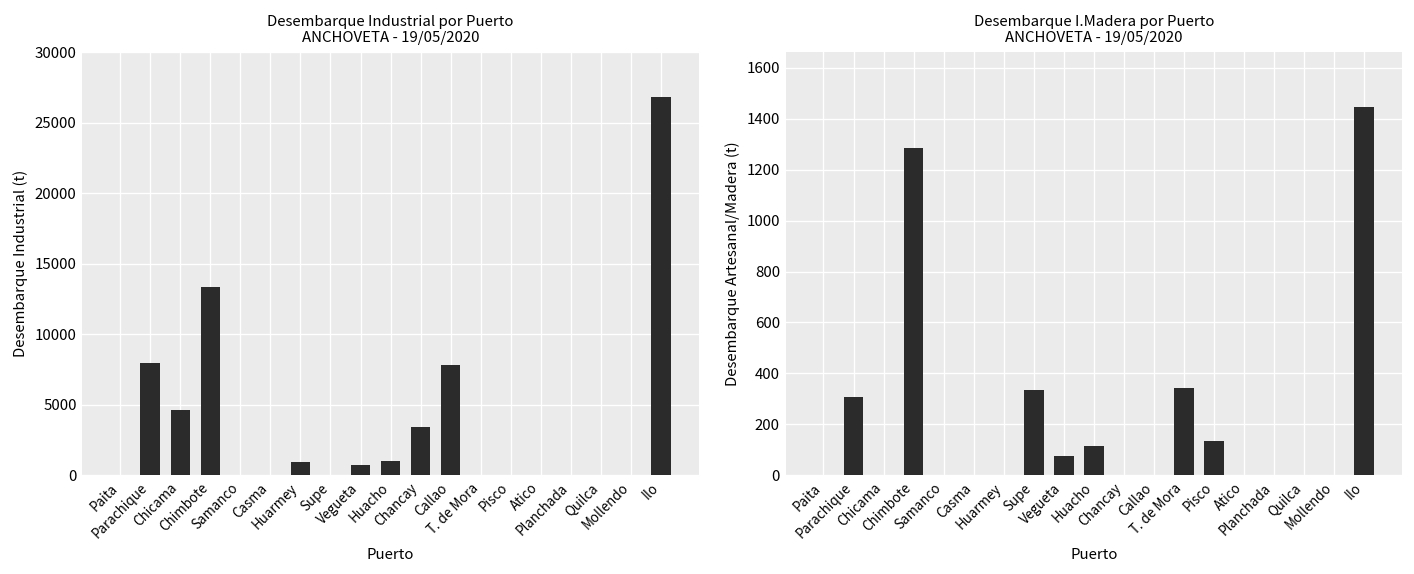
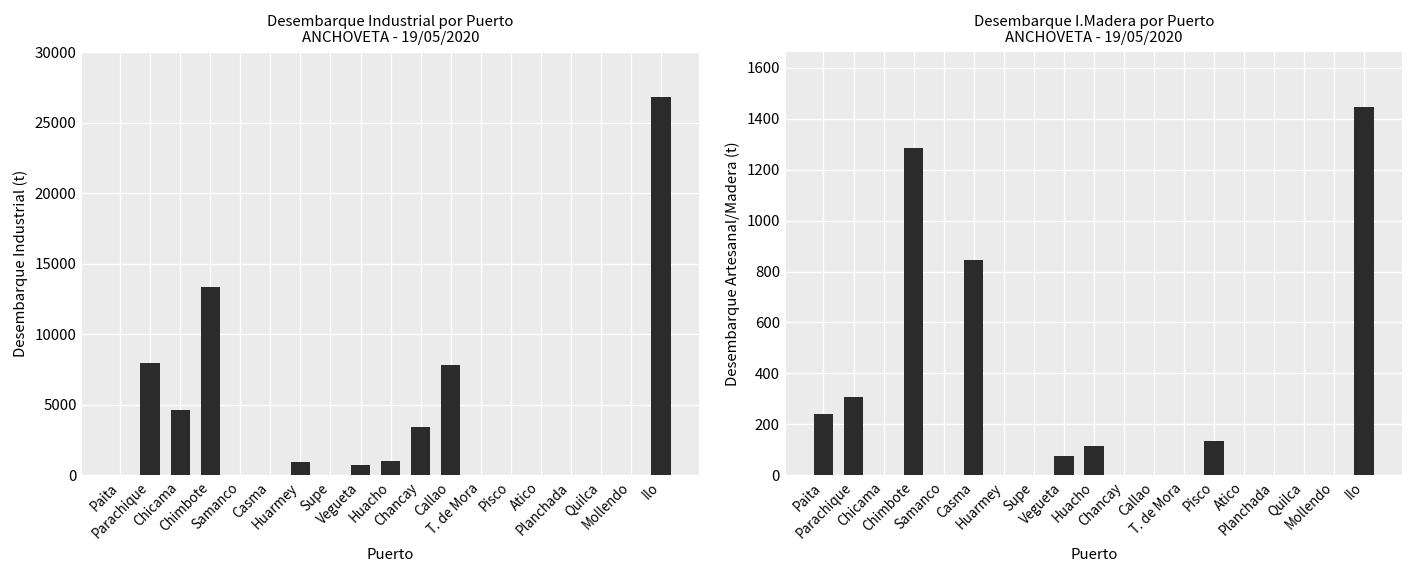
Desembarque I.Madera por Puerto ANCHOVETA - 19/05/2020, Paita: 0 -> 240
Desembarque I.Madera por Puerto ANCHOVETA - 19/05/2020, Casma: 0 -> 850
Desembarque I.Madera por Puerto ANCHOVETA - 19/05/2020, Supe: 330 -> 0
Desembarque I.Madera por Puerto ANCHOVETA - 19/05/2020, T. de Mora: 340 -> 0
